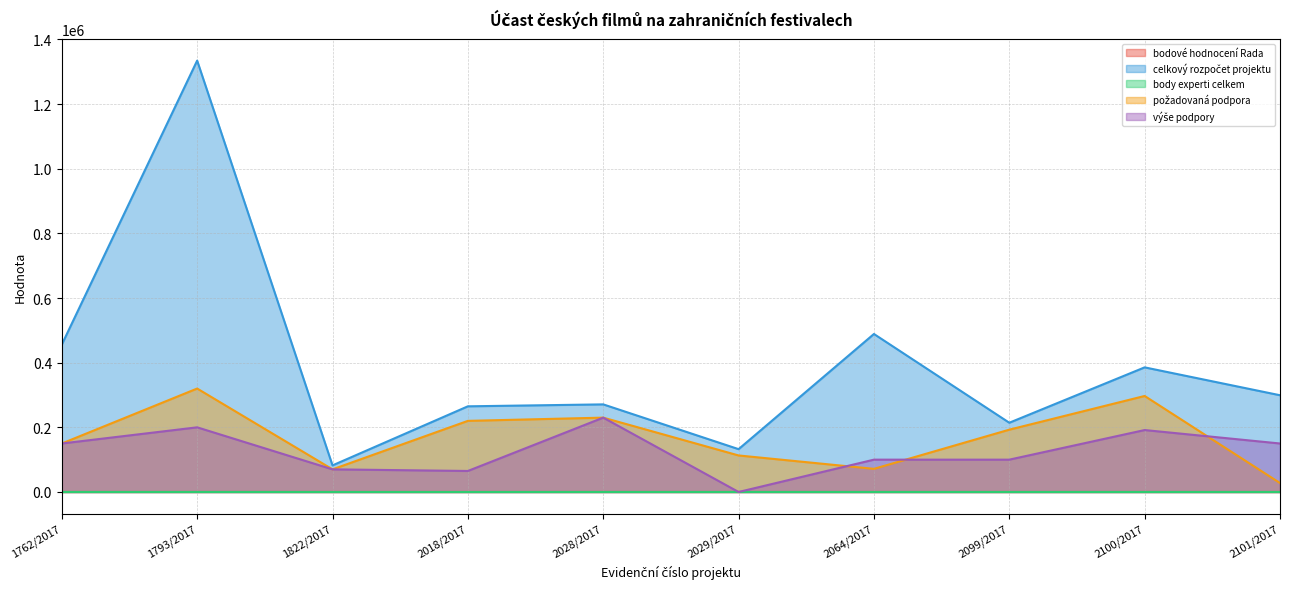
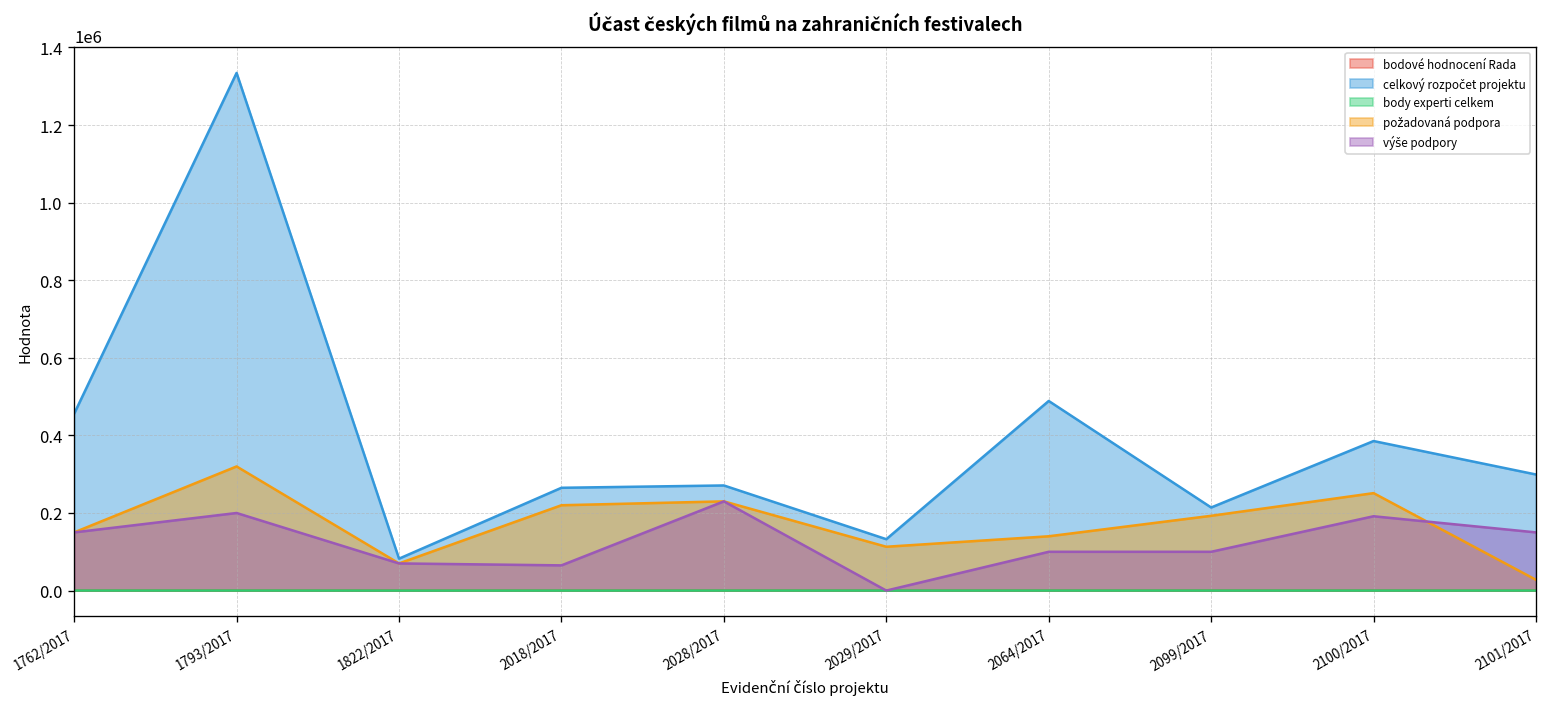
požadovaná podpora, 2064/2017: 70000 -> 140000
požadovaná podpora, 2100/2017: 300000 -> 250000
